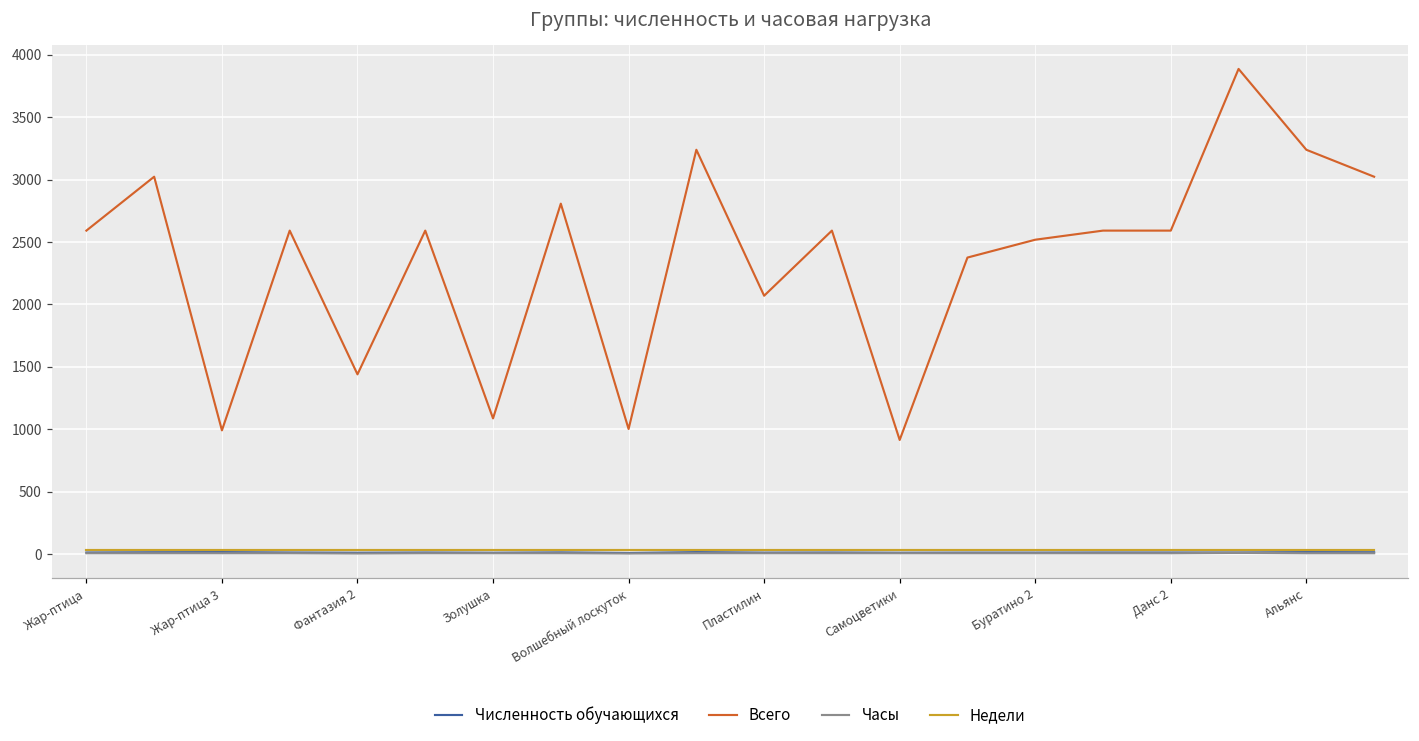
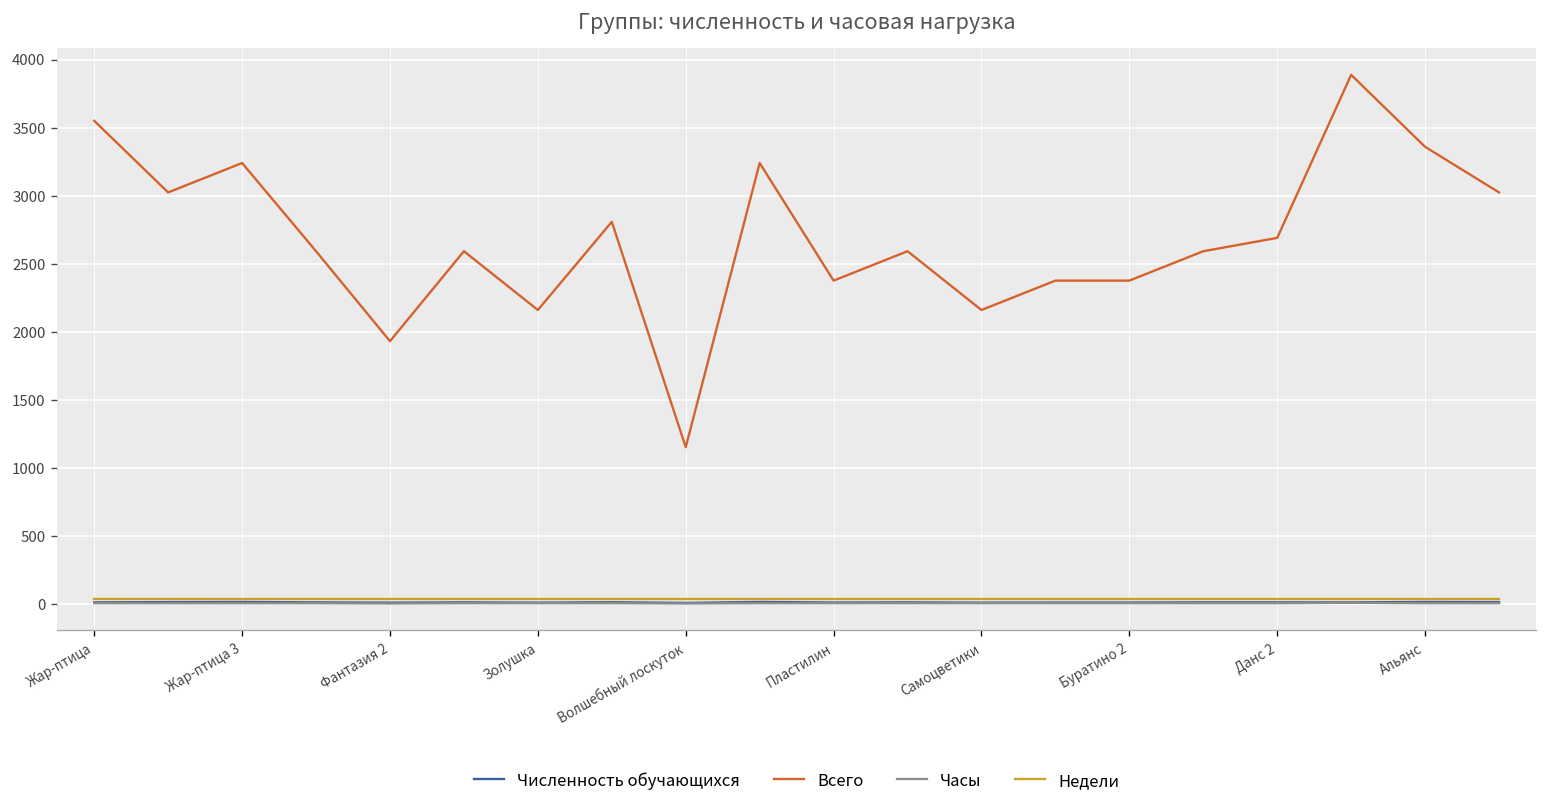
Всего, Жар-птица: 2590 -> 3550
Всего, Жар-птица 3: 990 -> 3240
Всего, Фантазия 2: 1440 -> 1930
Всего, Золушка: 1090 -> 2160
Всего, Волшебный лоскуток: 1000 -> 1150
Всего, Пластилин: 2070 -> 2380
Всего, Самоцветики: 910 -> 2160
Всего, Буратино 2: 2520 -> 2380
Всего, Данс 2: 2590 -> 2690
Всего, Альянс: 3240 -> 3360
